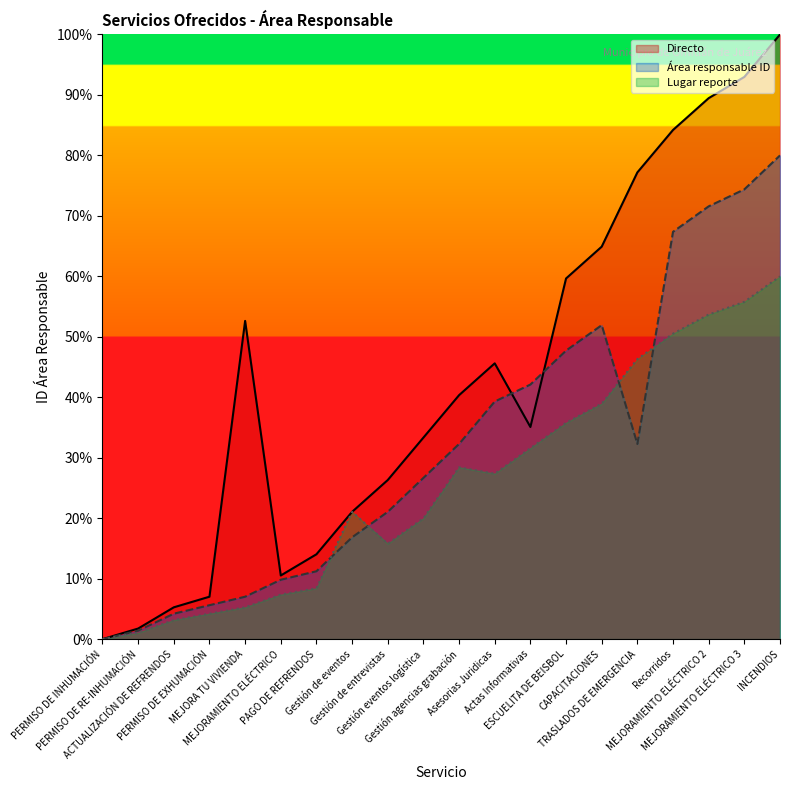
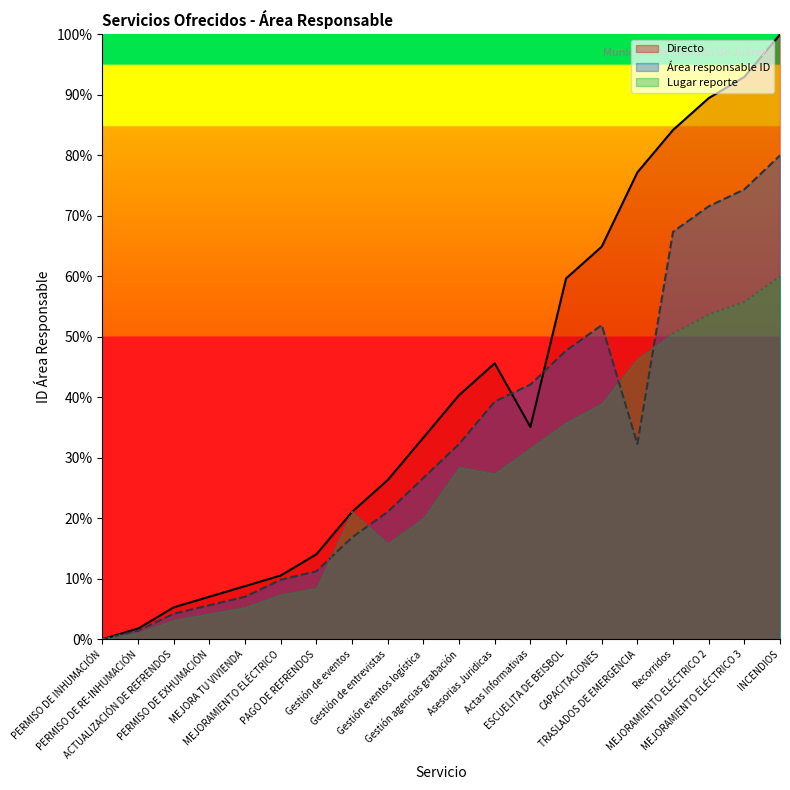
Directo, MEJORA TU VIVIENDA: 53% -> 9%
